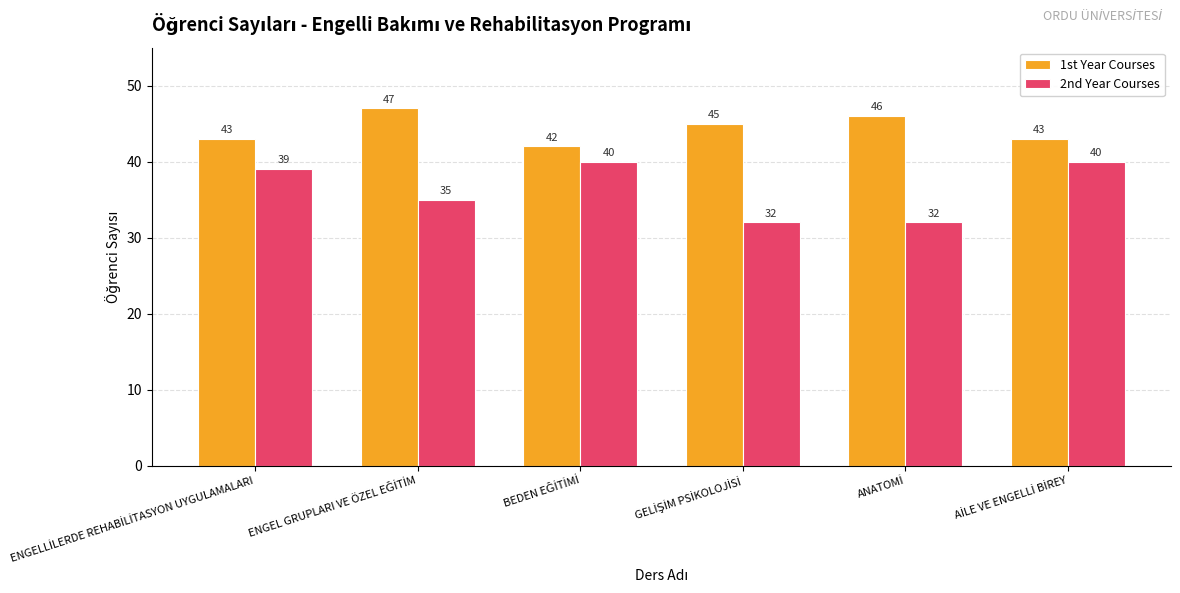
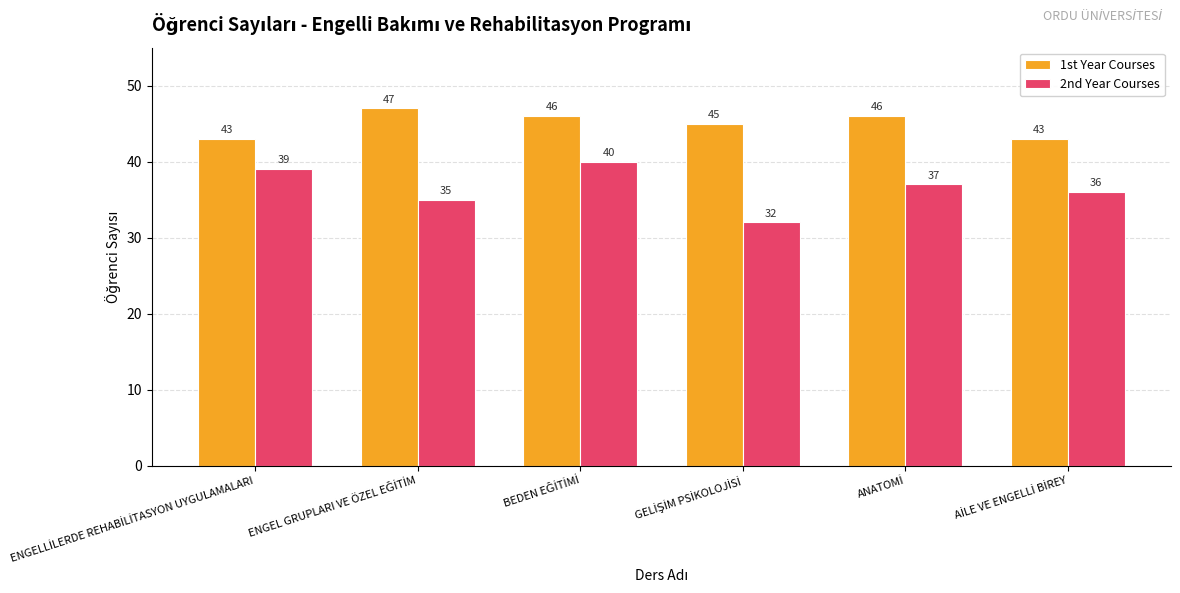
1st Year Courses, BEDEN EĞİTİMİ: 42 -> 46
2nd Year Courses, ANATOMİ: 32 -> 37
2nd Year Courses, AİLE VE ENGELLİ BİREY: 40 -> 36
